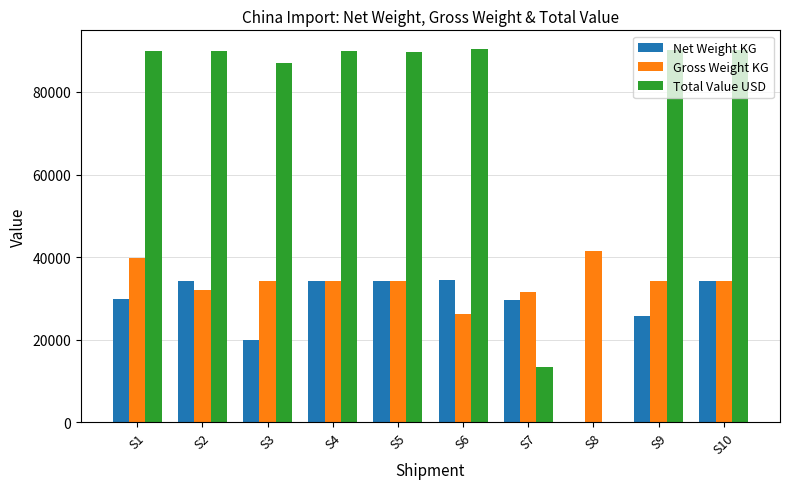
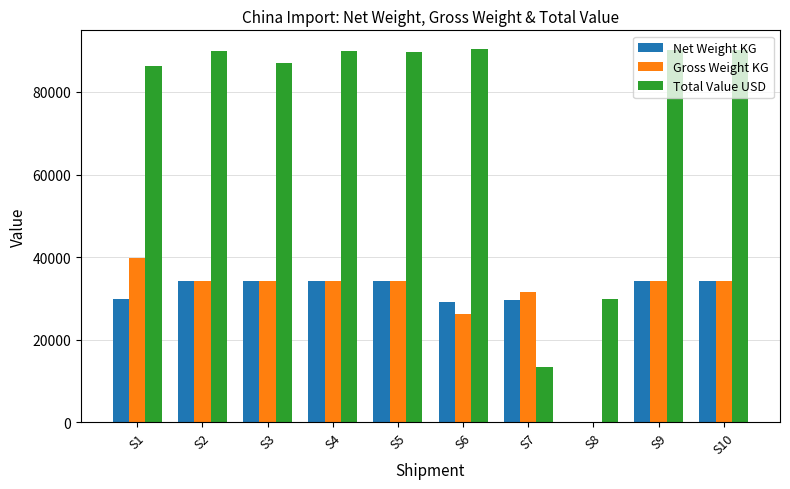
Total Value USD, S1: 90000 -> 86000
Gross Weight KG, S2: 32000 -> 34000
Net Weight KG, S3: 20000 -> 34000
Net Weight KG, S6: 34000 -> 29000
Gross Weight KG, S8: 41000 -> 0
Total Value USD, S8: 0 -> 30000
Net Weight KG, S9: 26000 -> 34000
